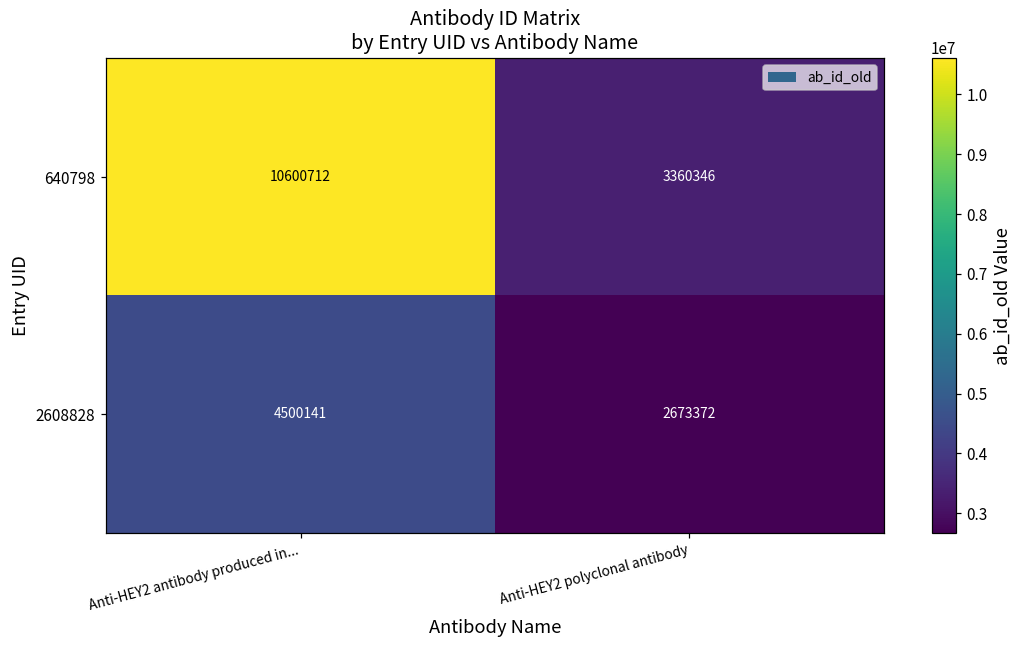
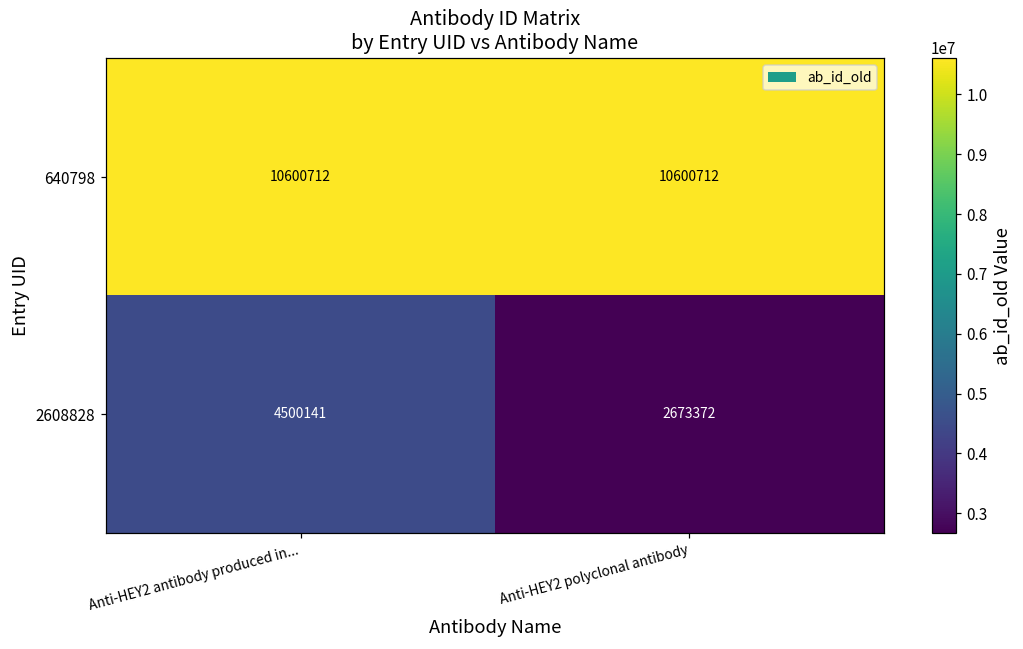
640798, Anti-HEY2 polyclonal antibody: 3360346 -> 10600712
